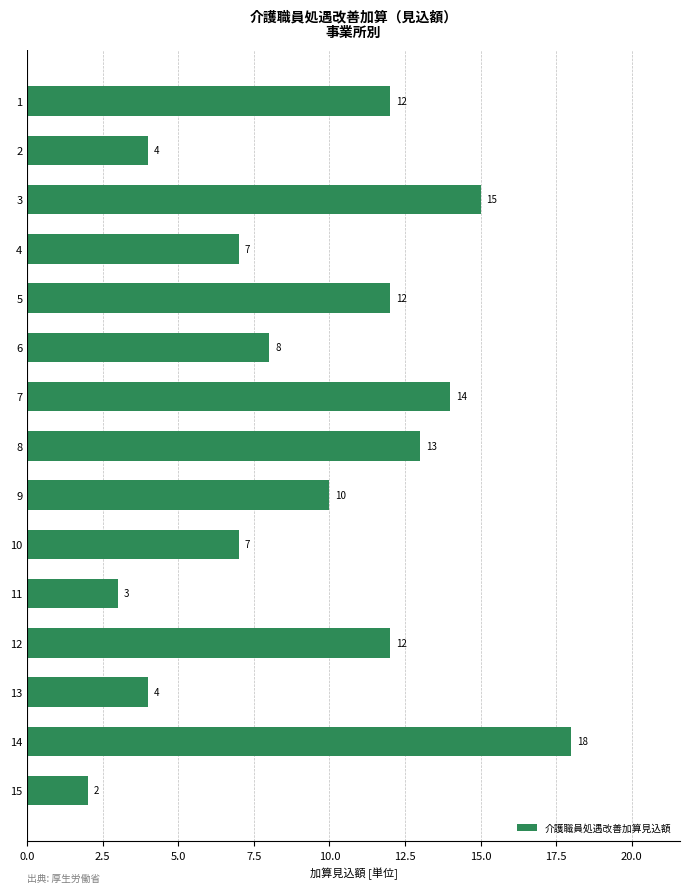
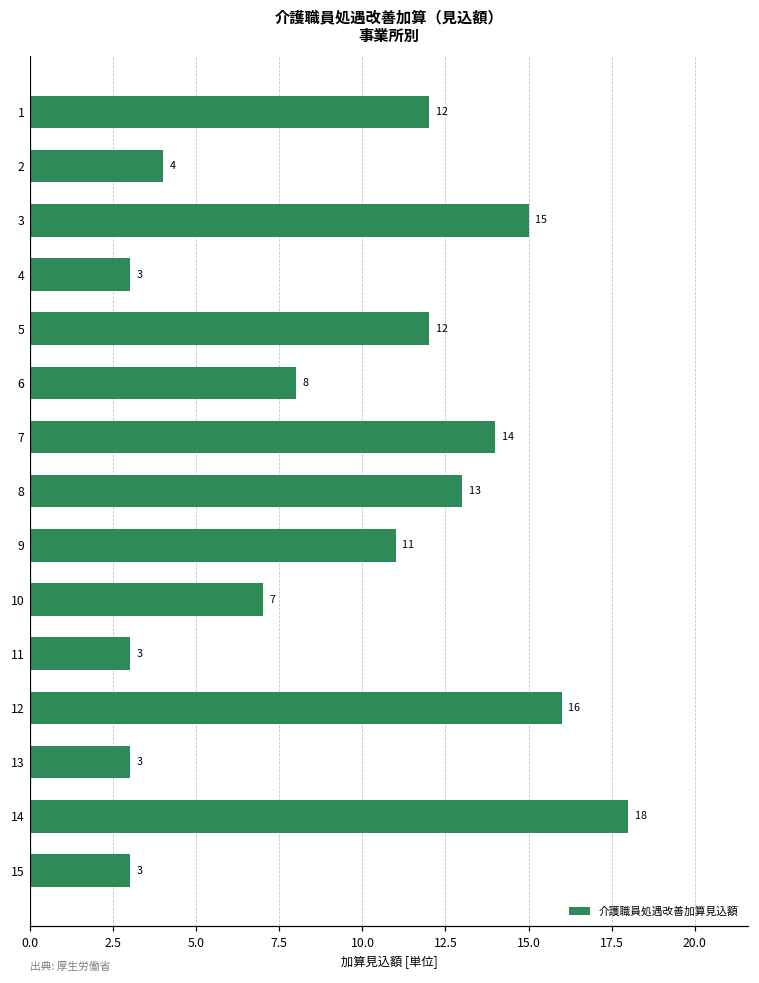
4: 7 -> 3
9: 10 -> 11
12: 12 -> 16
13: 4 -> 3
15: 2 -> 3
